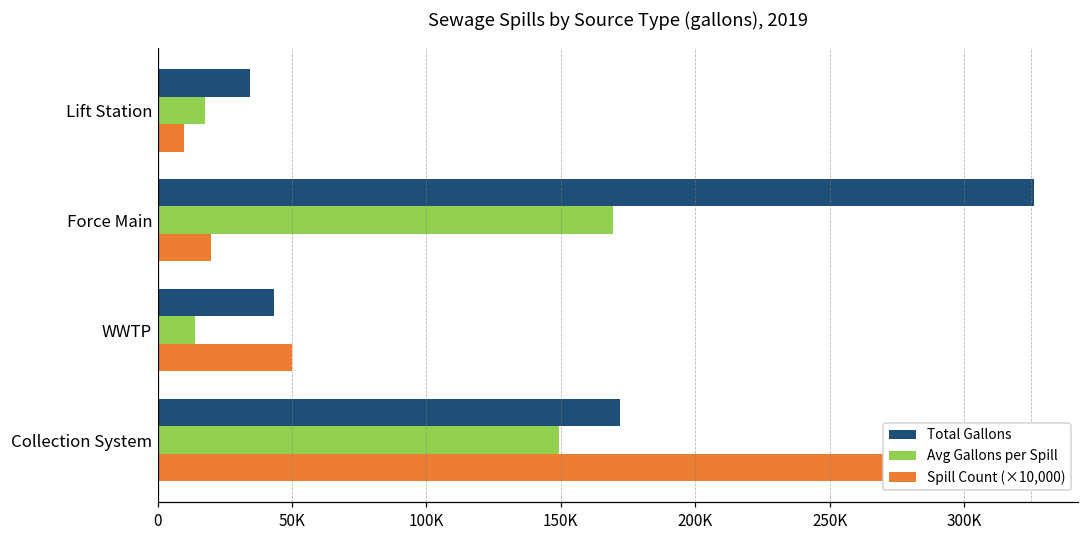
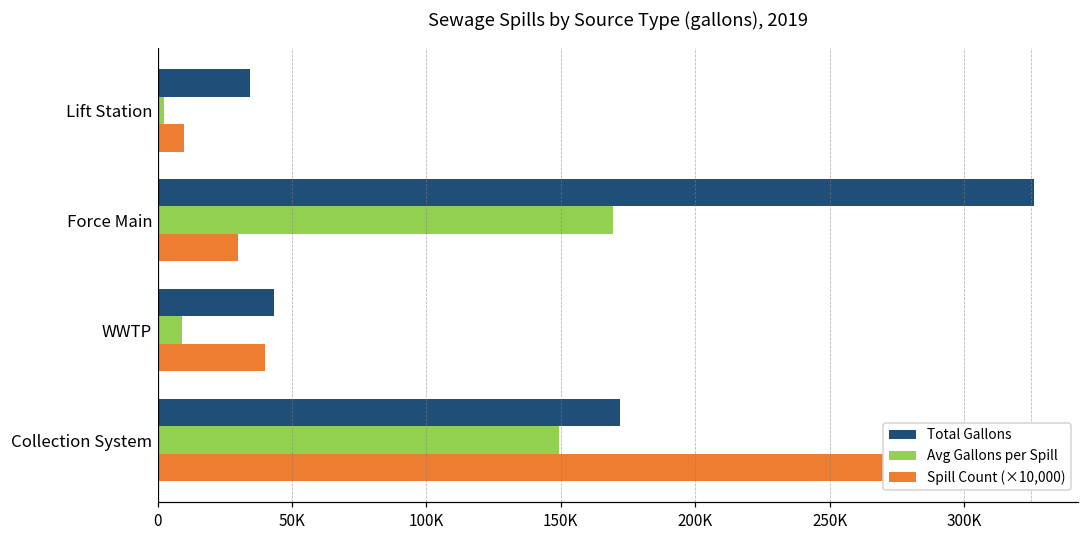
Avg Gallons per Spill, Lift Station: 18000 -> 3000
Spill Count (×10,000), Force Main: 20000 -> 30000
Avg Gallons per Spill, WWTP: 14000 -> 9000
Spill Count (×10,000), WWTP: 50000 -> 40000
